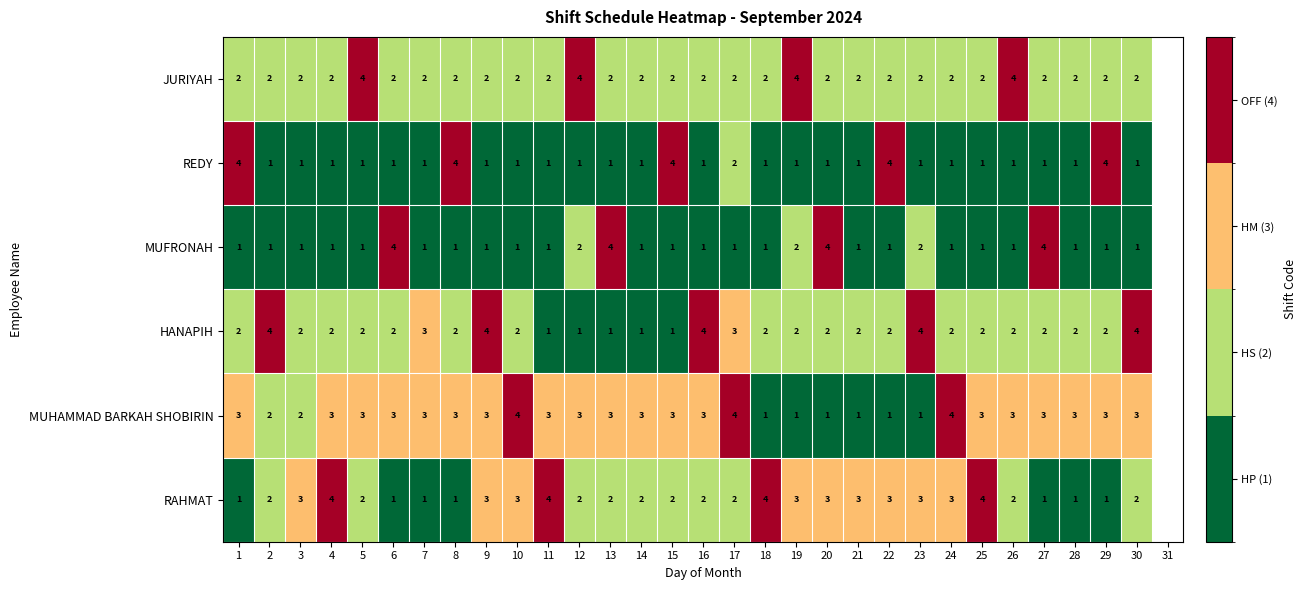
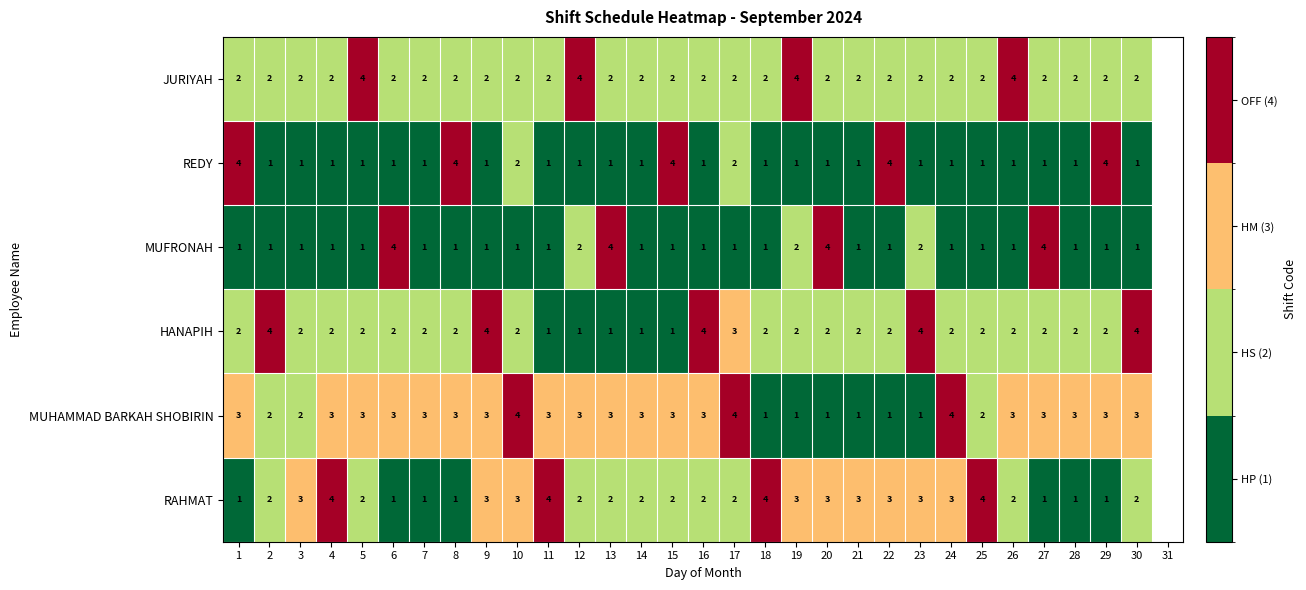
REDY, 10: 1 -> 2
HANAPIH, 7: 3 -> 2
MUHAMMAD BARKAH SHOBIRIN, 25: 3 -> 2
